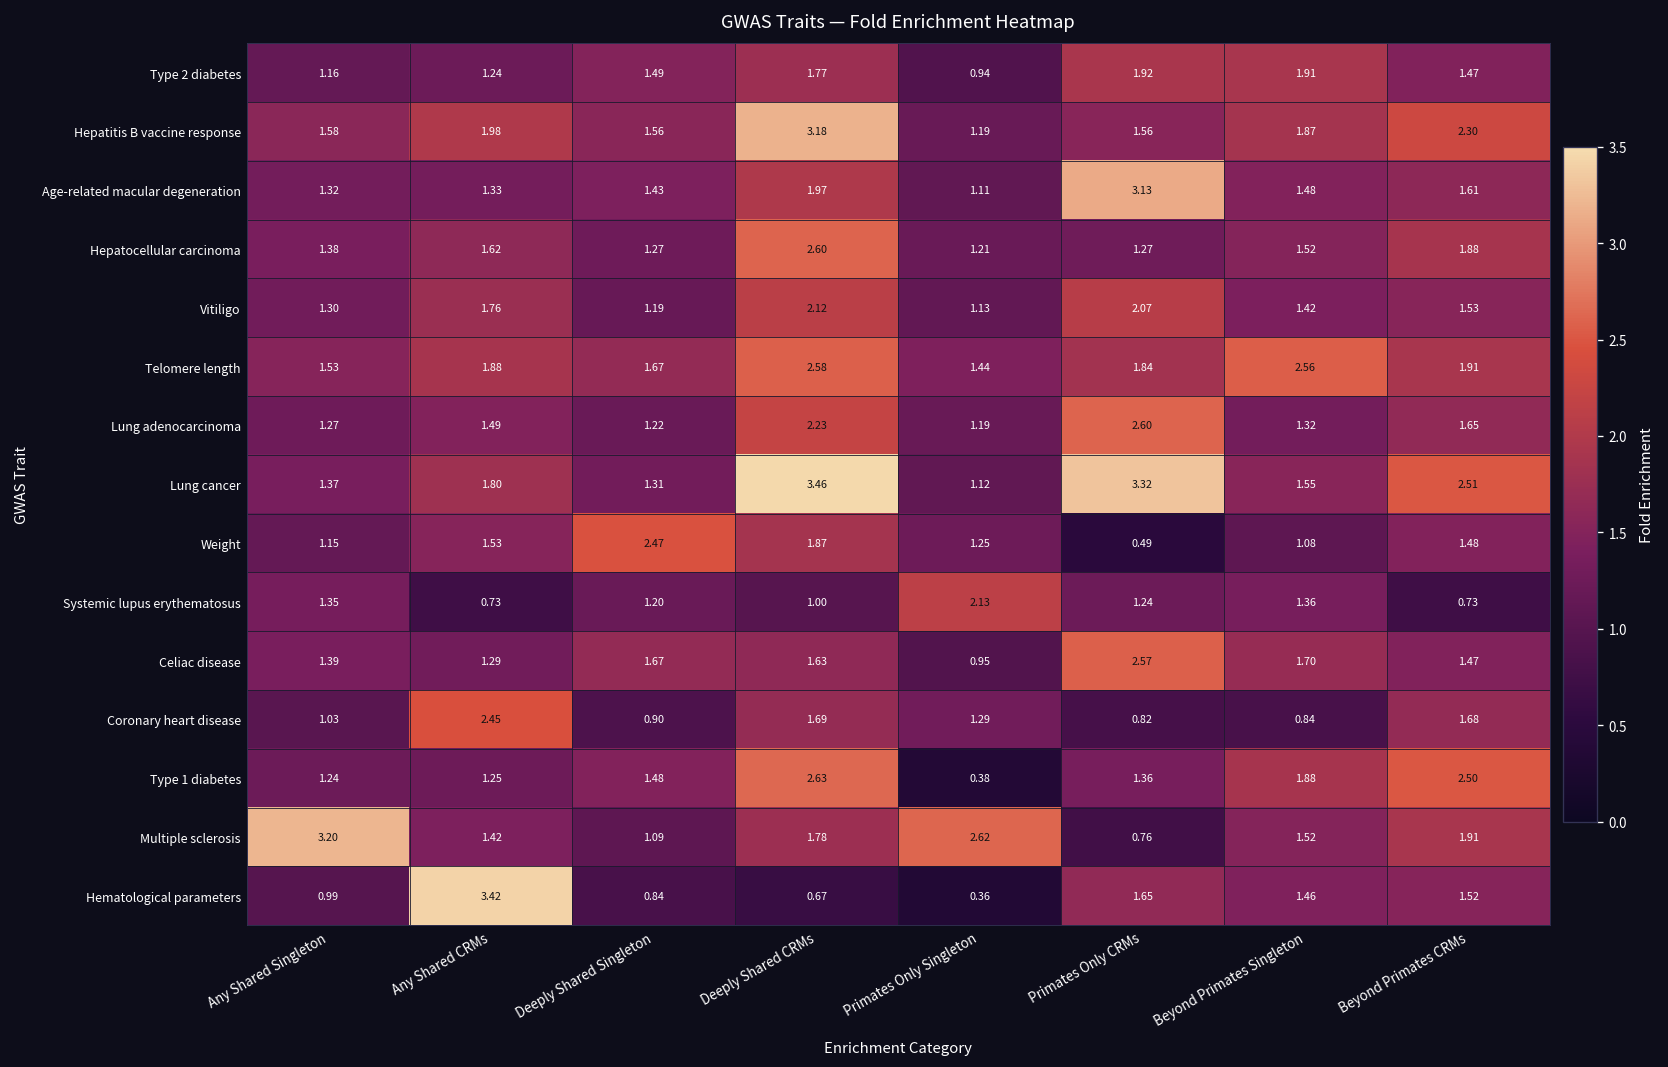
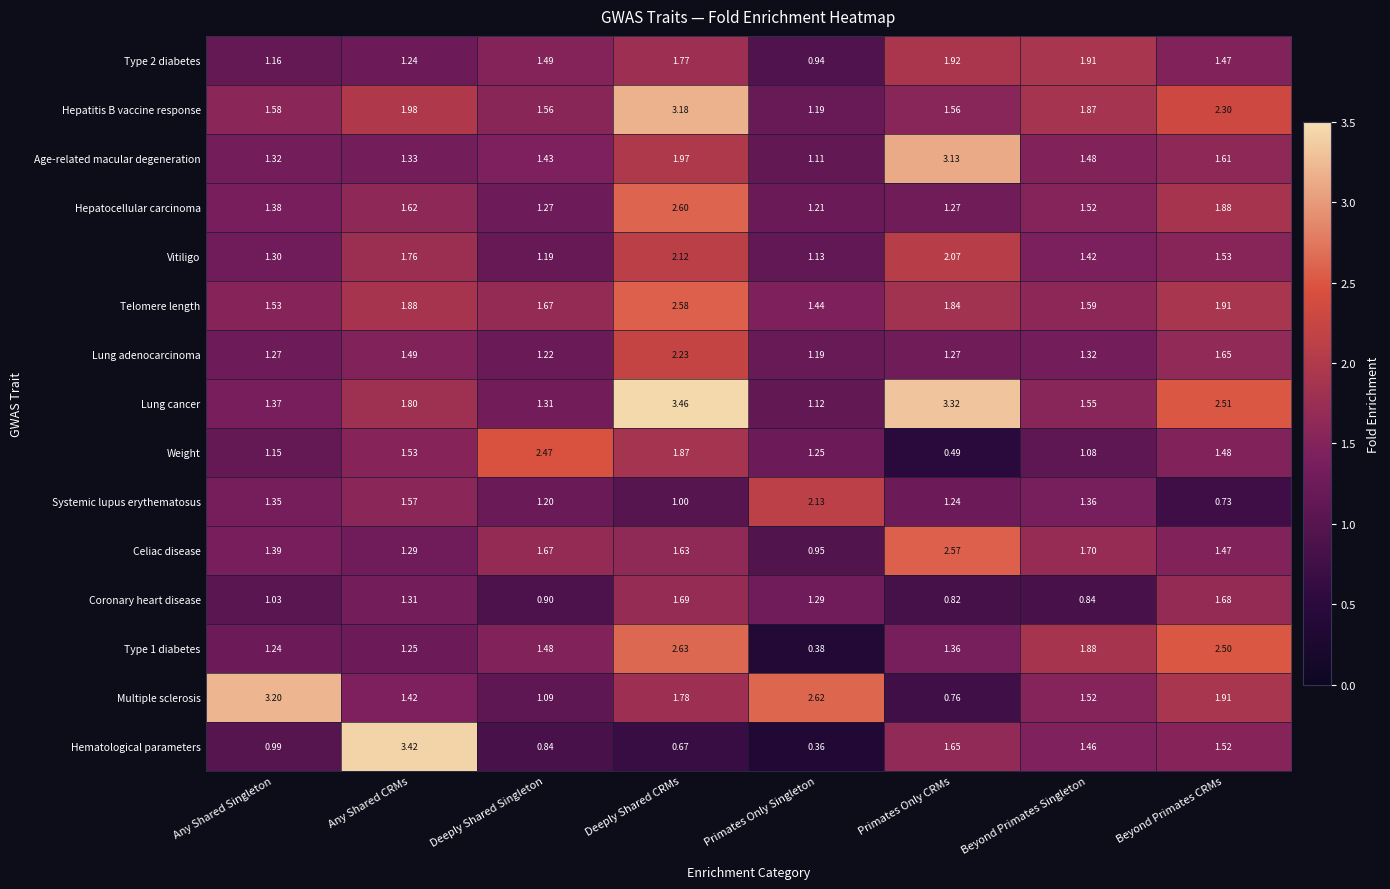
Telomere length, Beyond Primates Singleton: 2.56 -> 1.59
Lung adenocarcinoma, Primates Only CRMs: 2.60 -> 1.27
Systemic lupus erythematosus, Any Shared CRMs: 0.73 -> 1.57
Coronary heart disease, Any Shared CRMs: 2.45 -> 1.31
